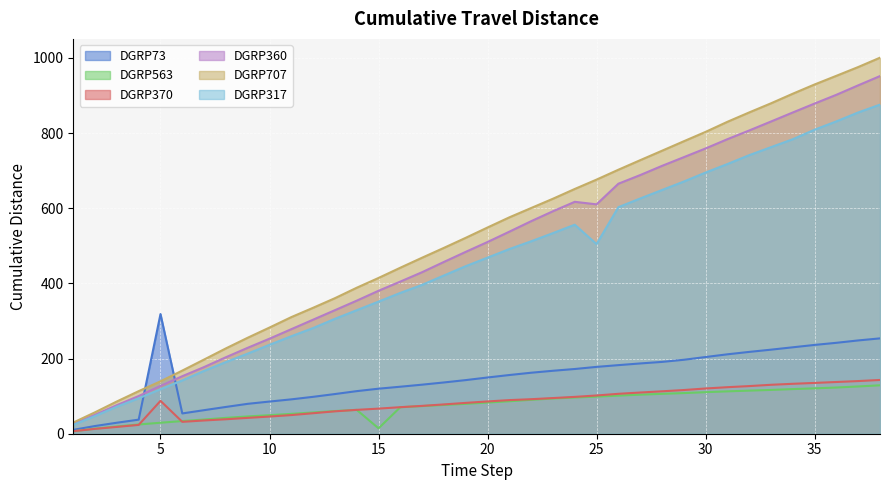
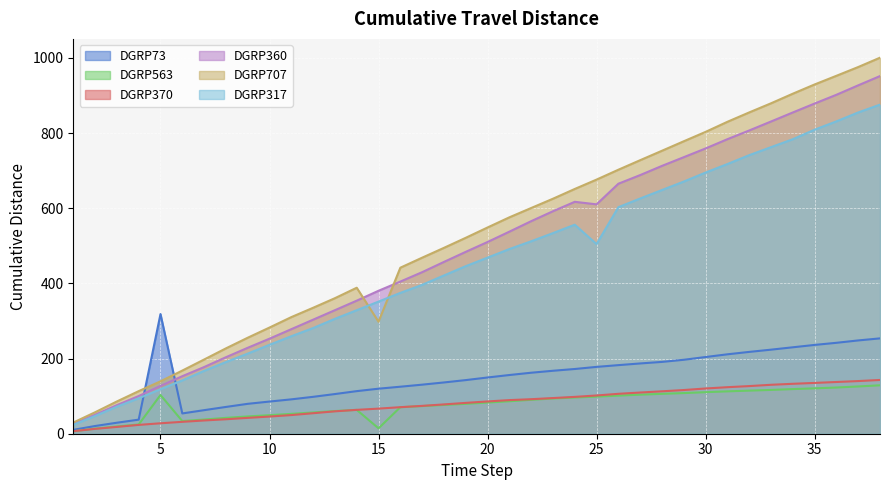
DGRP563, 5: 30 -> 100
DGRP370, 5: 90 -> 30
DGRP707, 15: 410 -> 300
